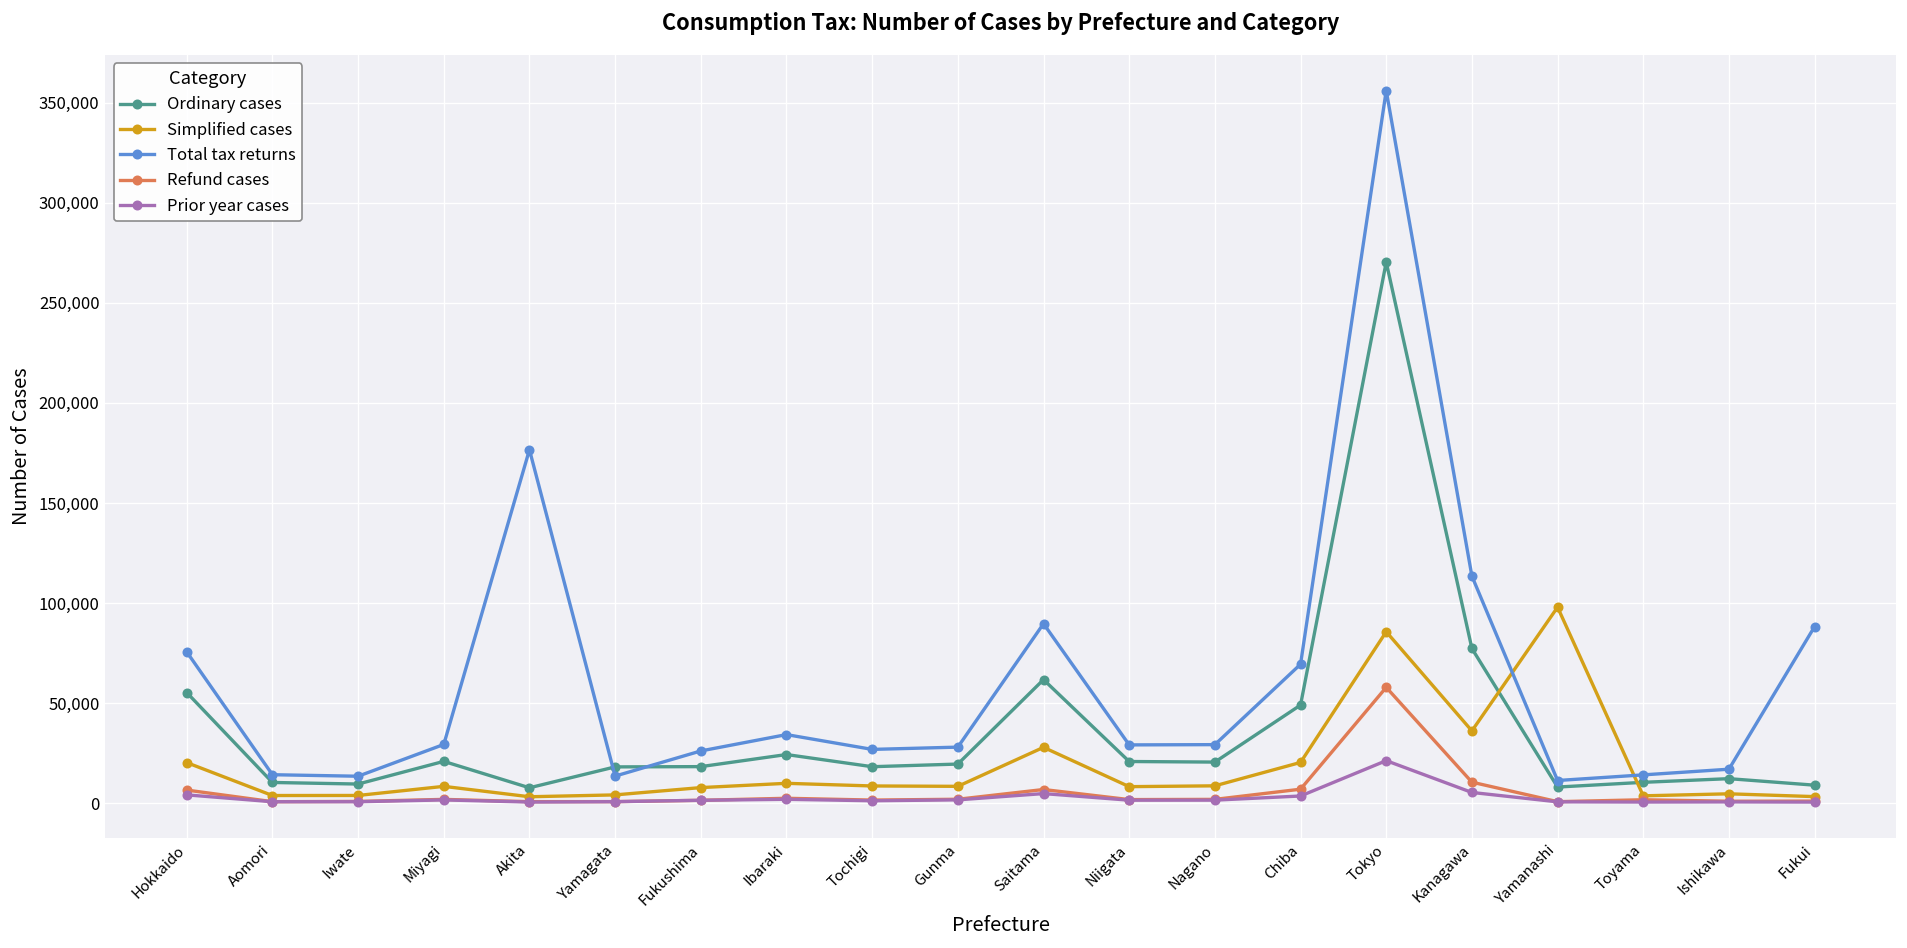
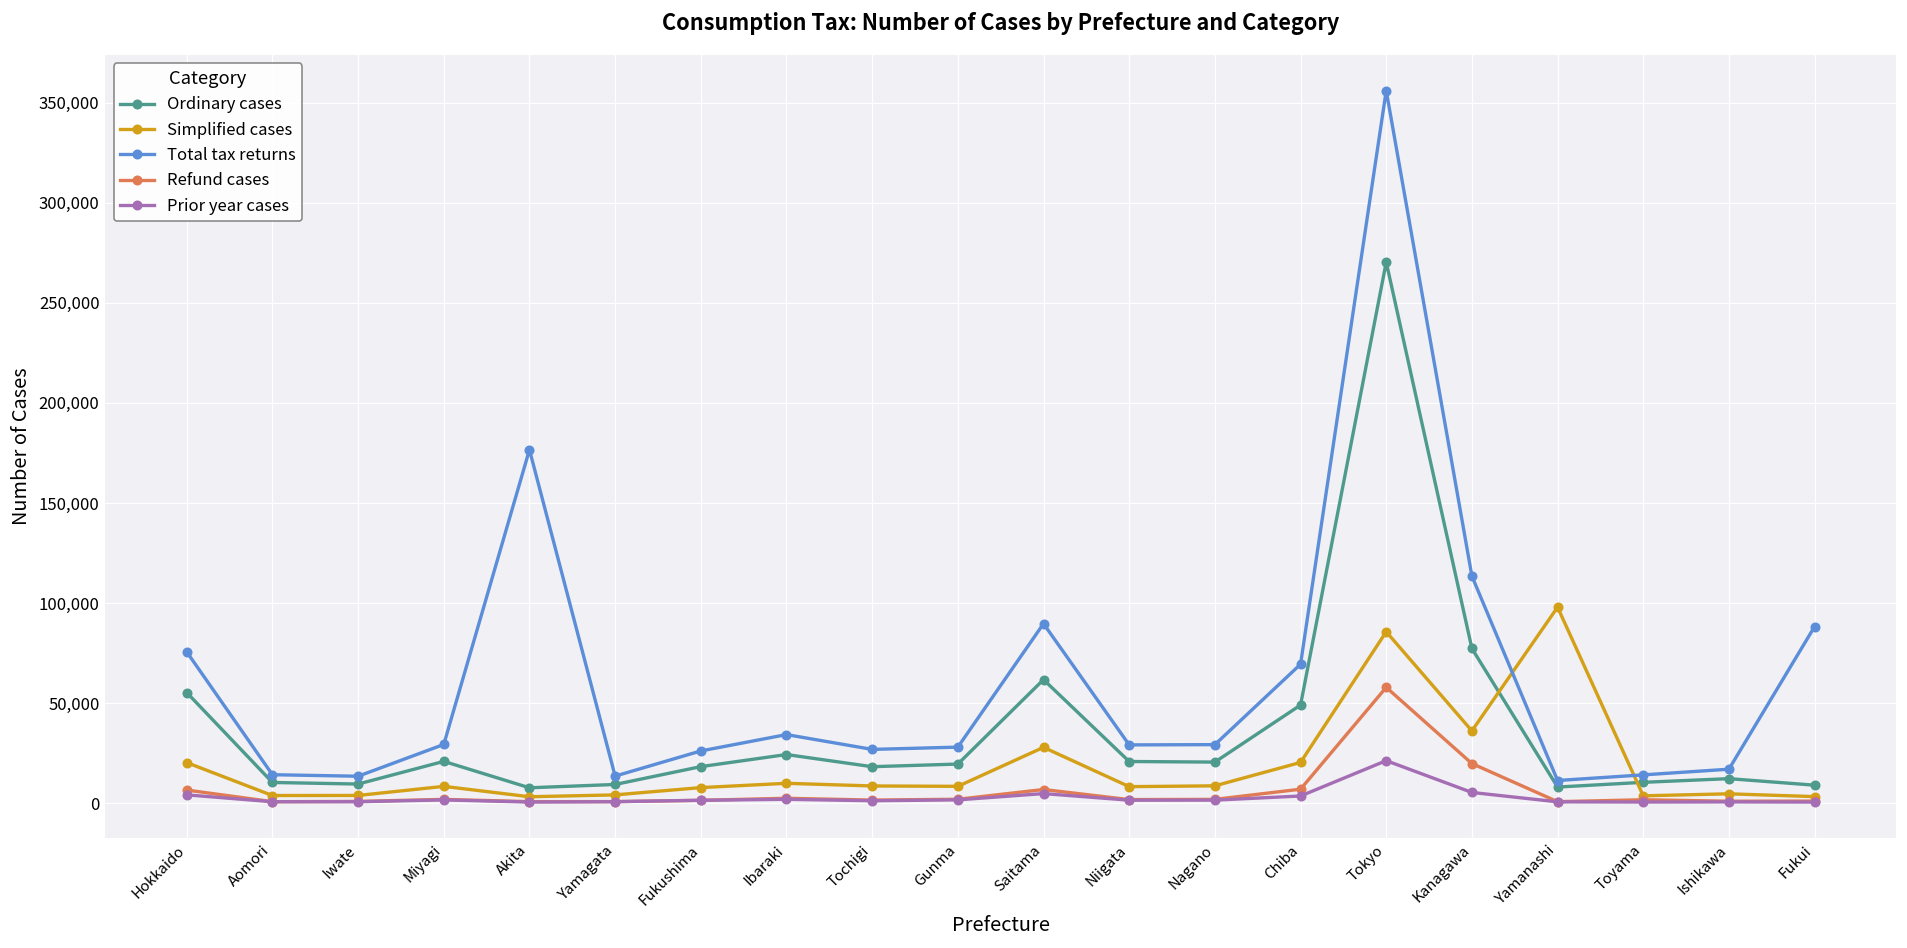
Ordinary cases, Yamagata: 18,000 -> 9,000
Refund cases, Kanagawa: 11,000 -> 20,000
